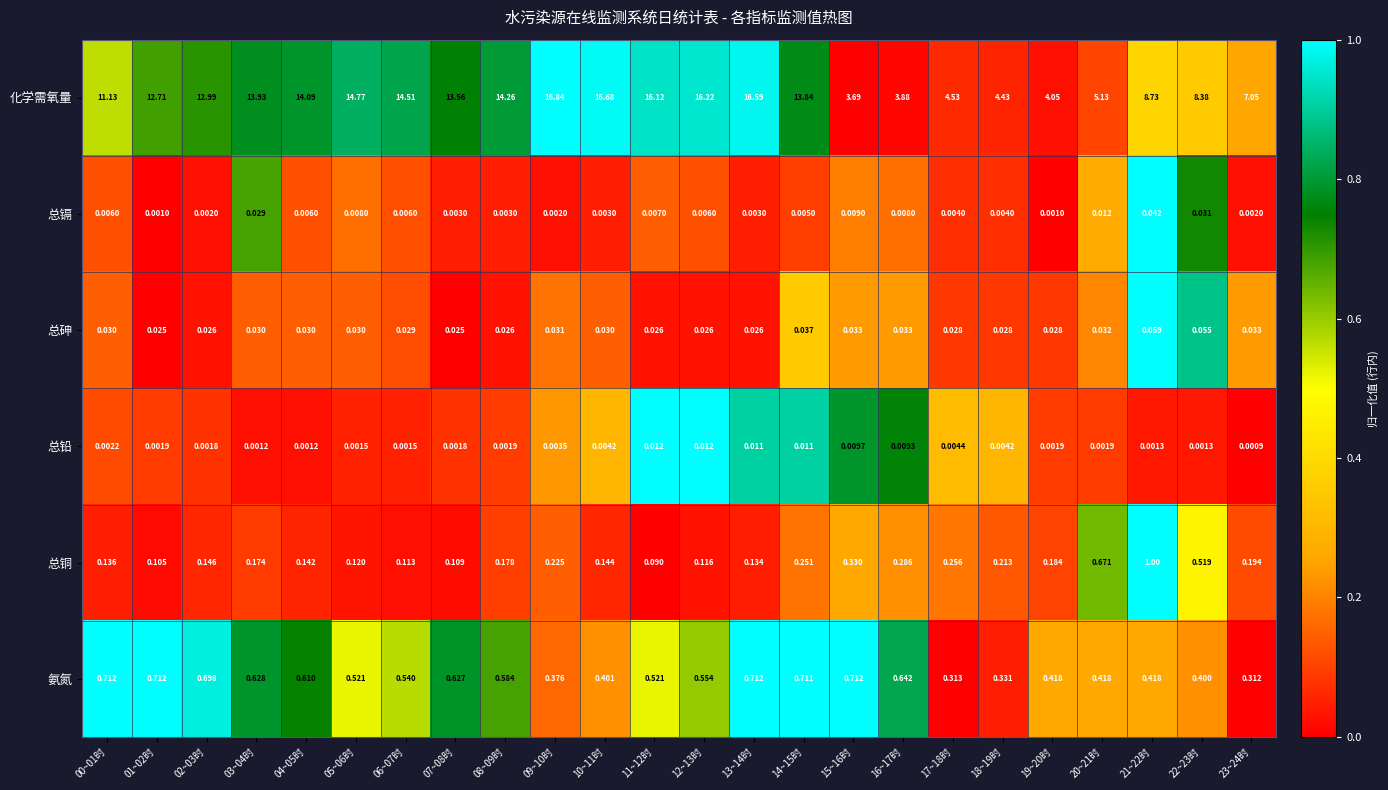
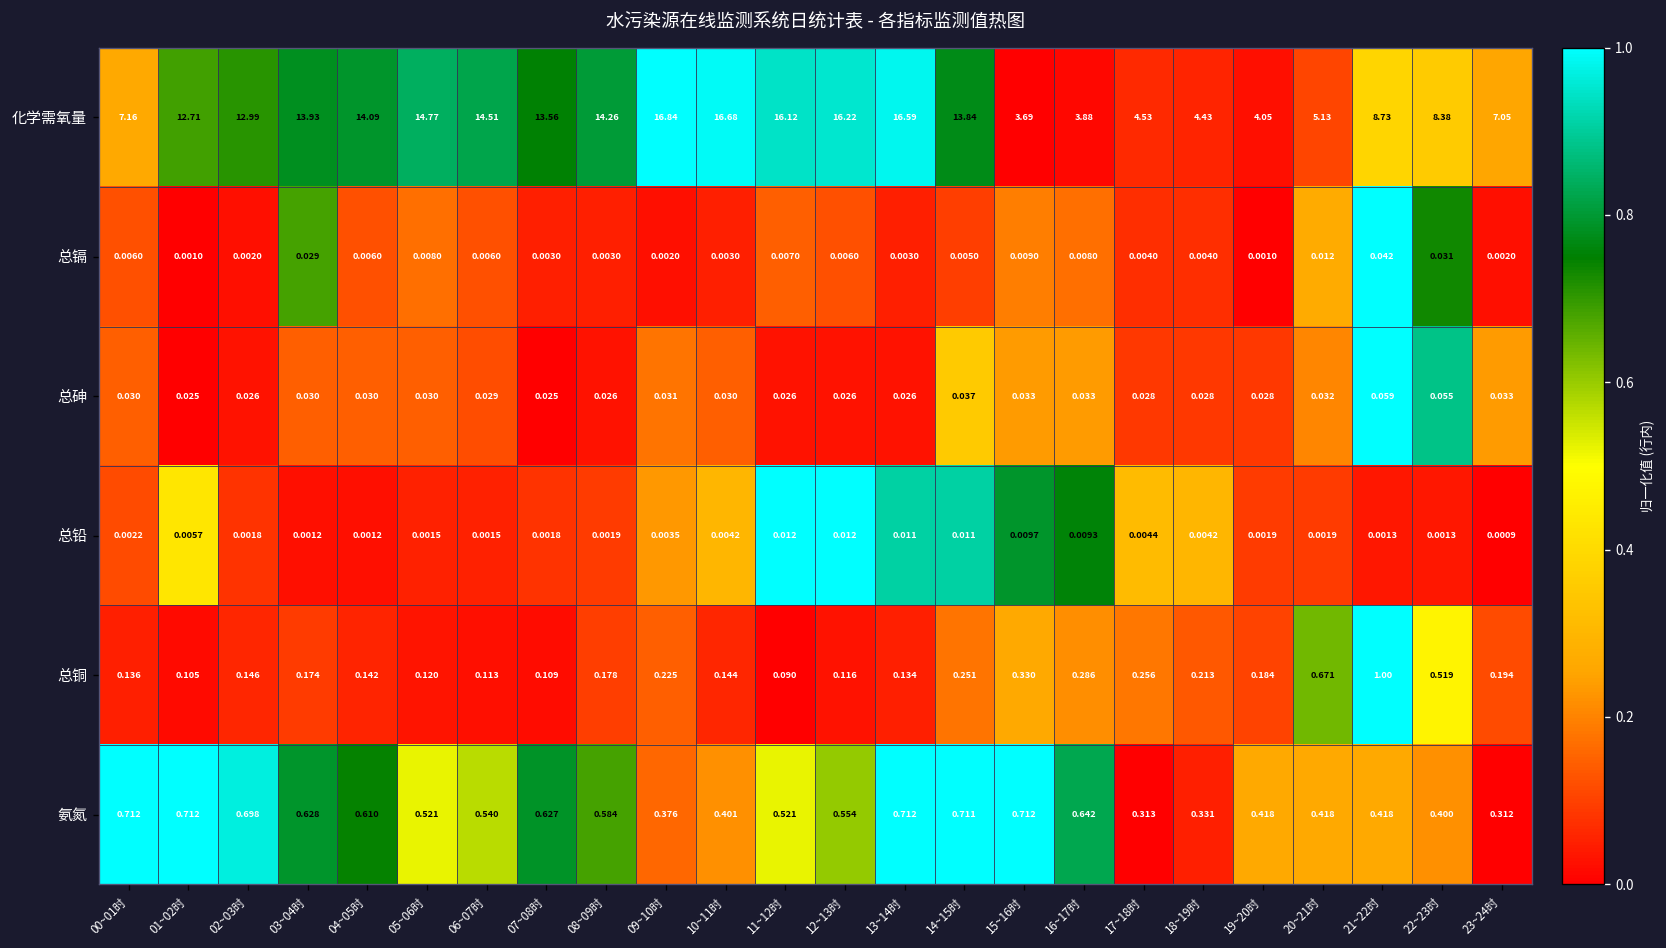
化学需氧量, 00~01时: 11.13 -> 7.16
总铅, 01~02时: 0.0019 -> 0.0057
